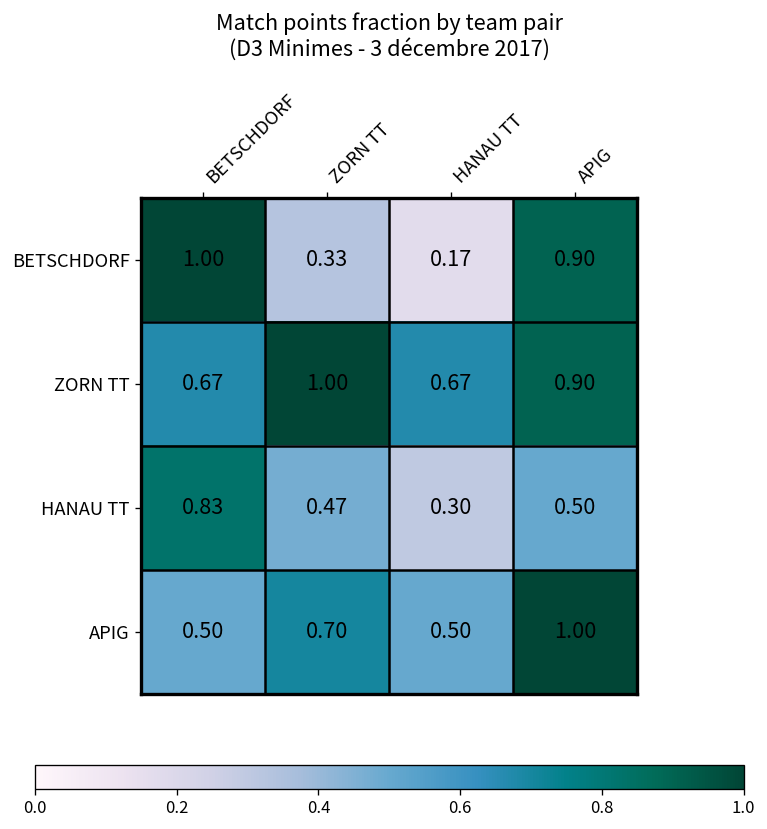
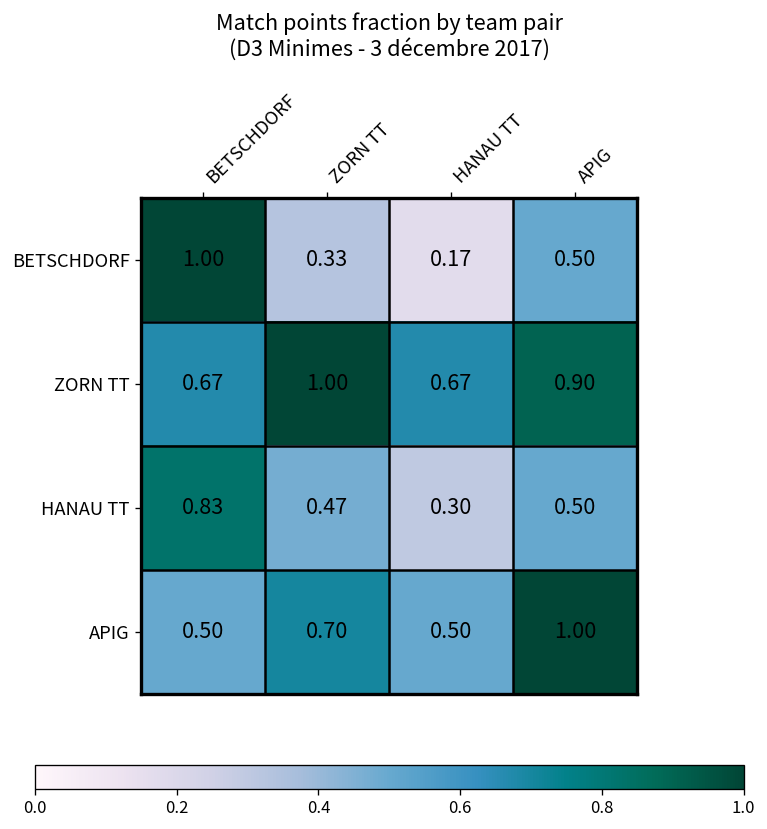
BETSCHDORF, APIG: 0.90 -> 0.50
